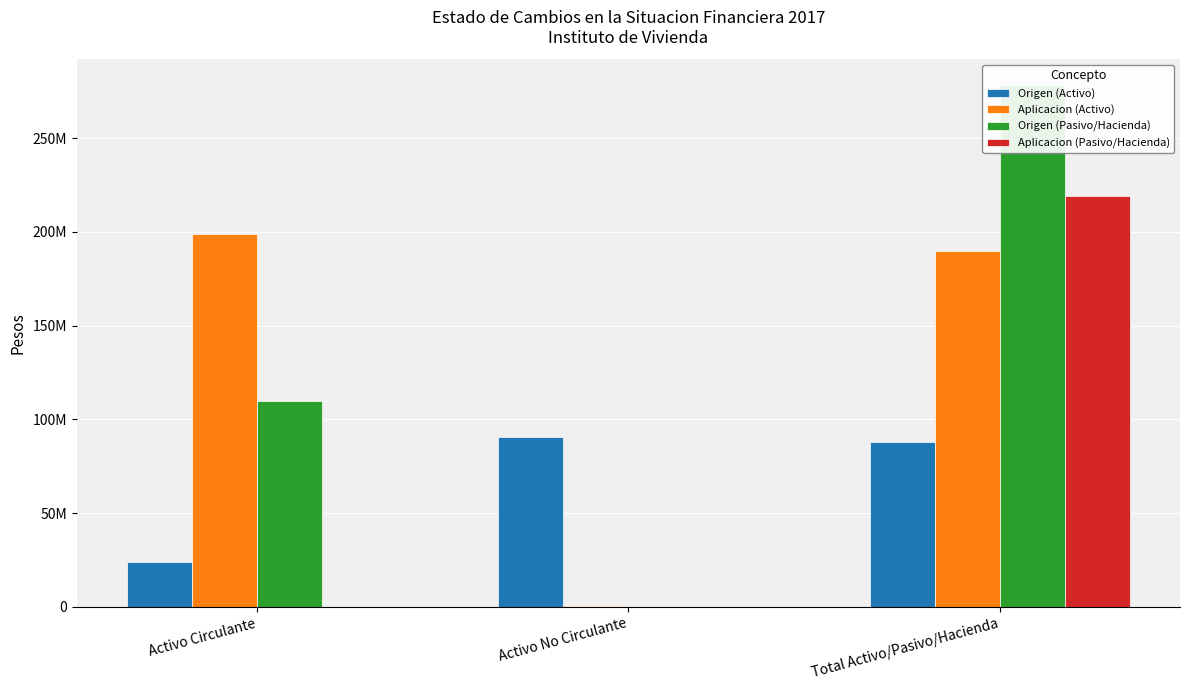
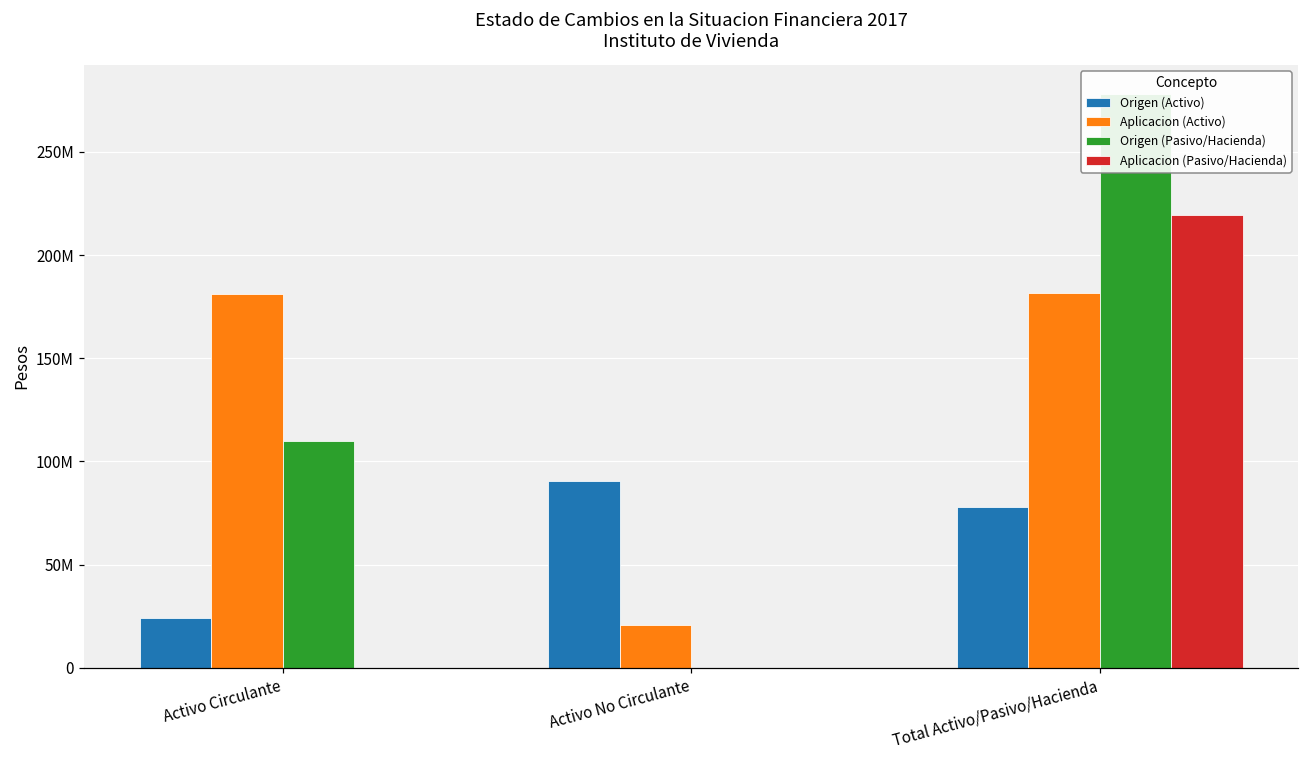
Aplicacion (Activo), Activo Circulante: 199000000 -> 181000000
Aplicacion (Activo), Activo No Circulante: 0 -> 20000000
Origen (Activo), Total Activo/Pasivo/Hacienda: 88000000 -> 78000000
Aplicacion (Activo), Total Activo/Pasivo/Hacienda: 190000000 -> 182000000
